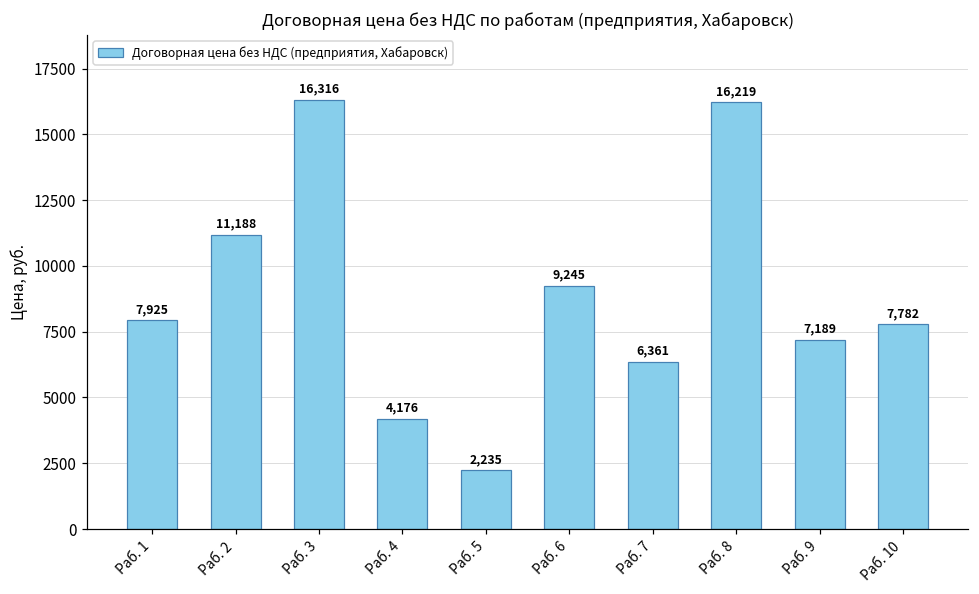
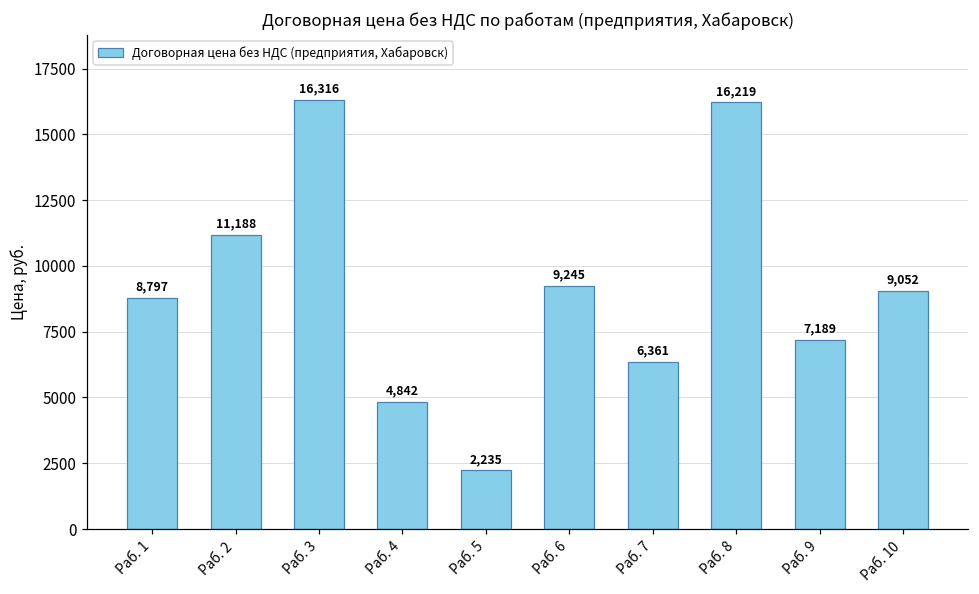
Раб. 1: 7,925 -> 8,797
Раб. 4: 4,176 -> 4,842
Раб. 10: 7,782 -> 9,052
